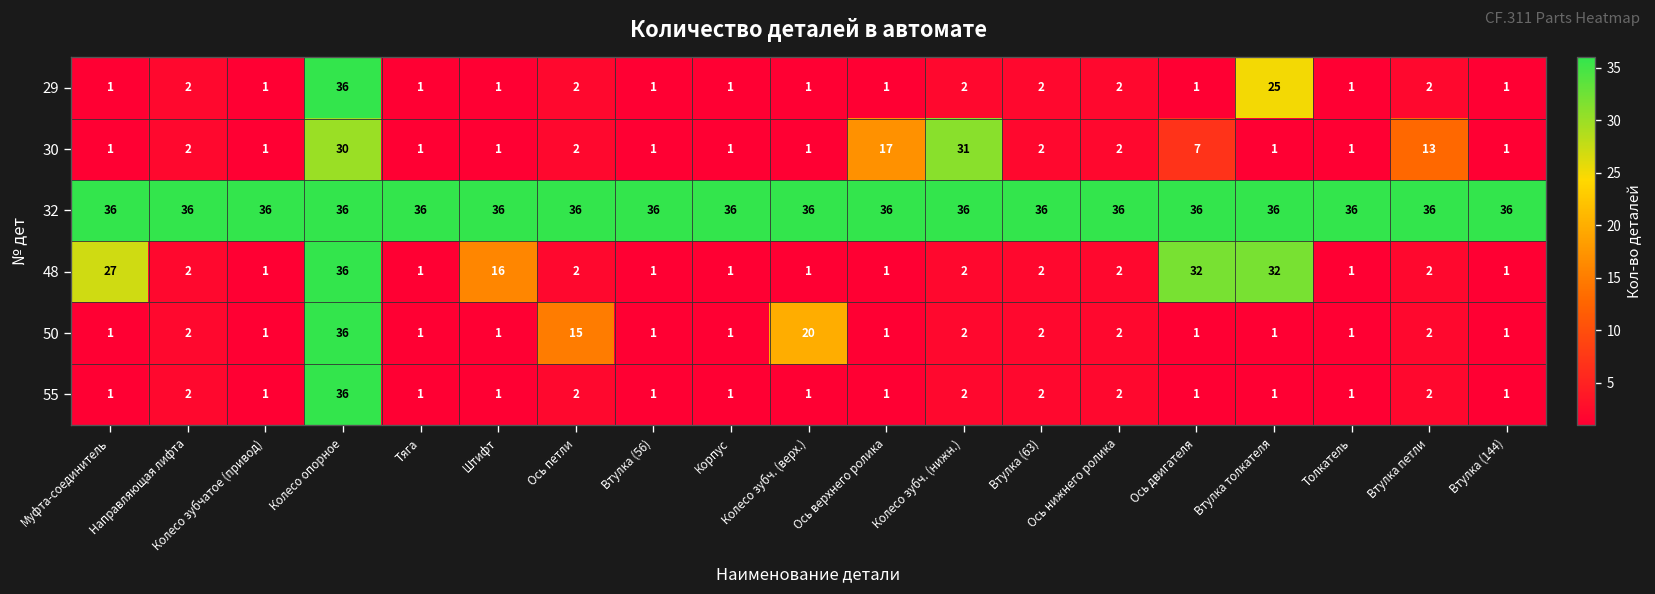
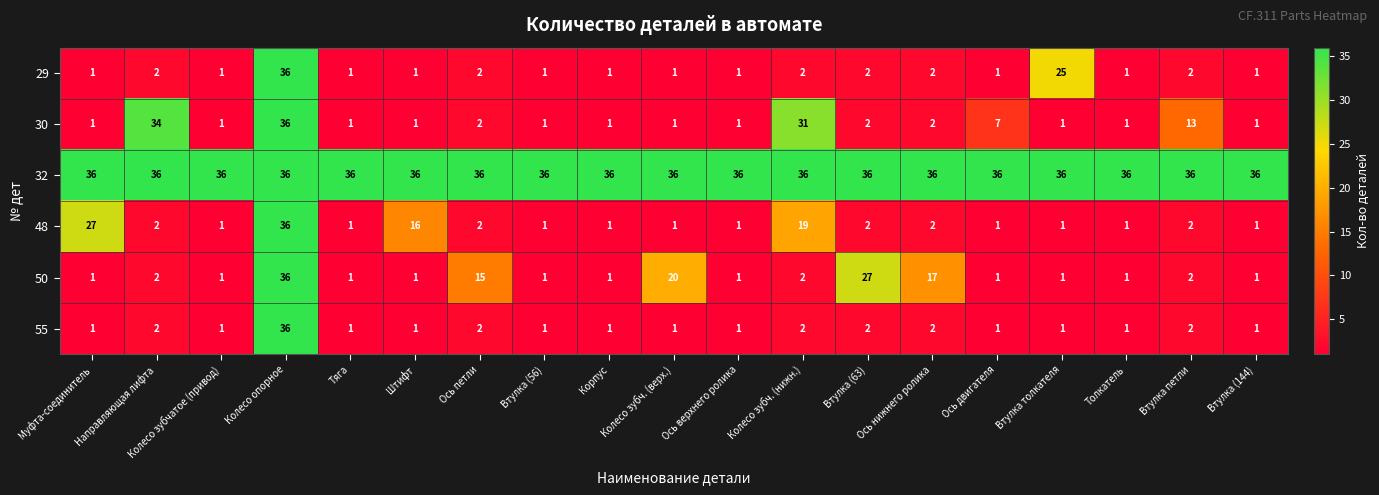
30, Направляющая лифта: 2 -> 34
30, Колесо опорное: 30 -> 36
30, Ось верхнего ролика: 17 -> 1
48, Колесо зубч. (нижн.): 2 -> 19
48, Ось двигателя: 32 -> 1
48, Втулка толкателя: 32 -> 1
50, Втулка (63): 2 -> 27
50, Ось нижнего ролика: 2 -> 17
